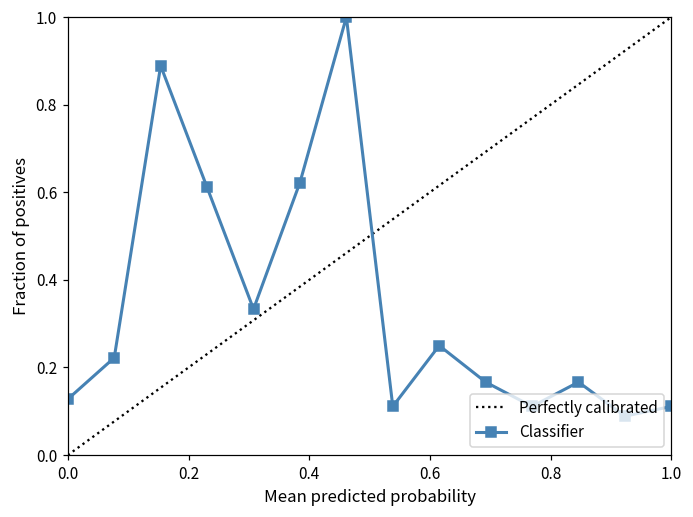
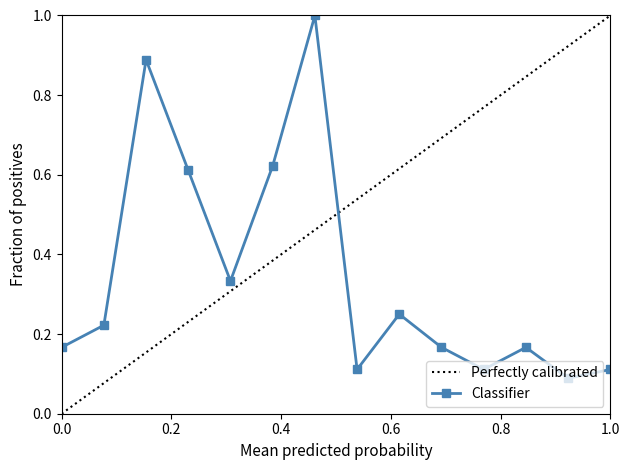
Classifier, 0.0: 0.13 -> 0.17
